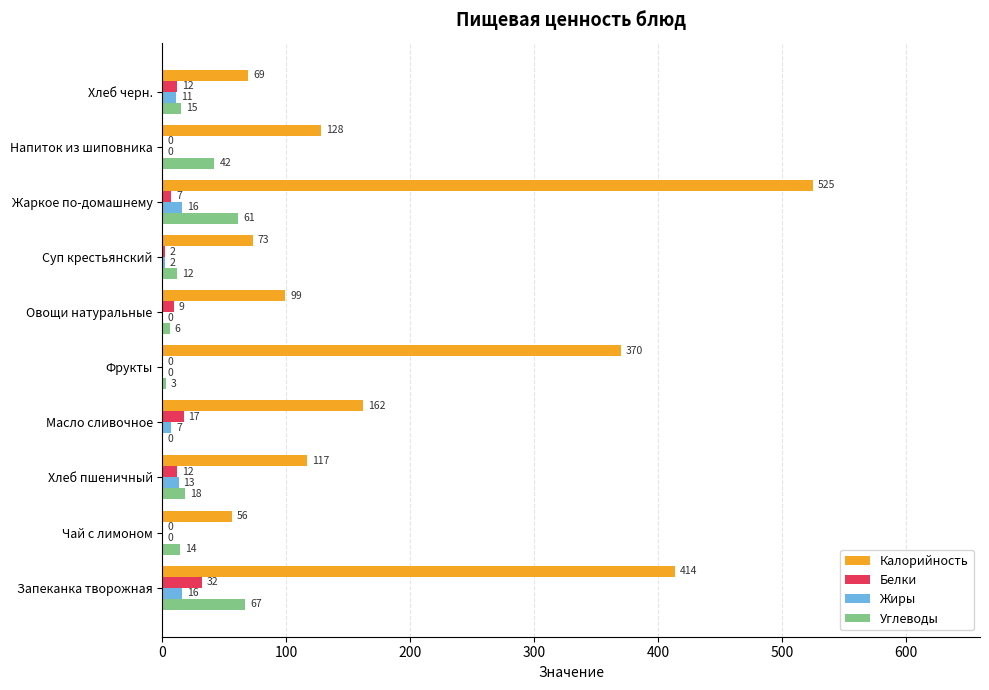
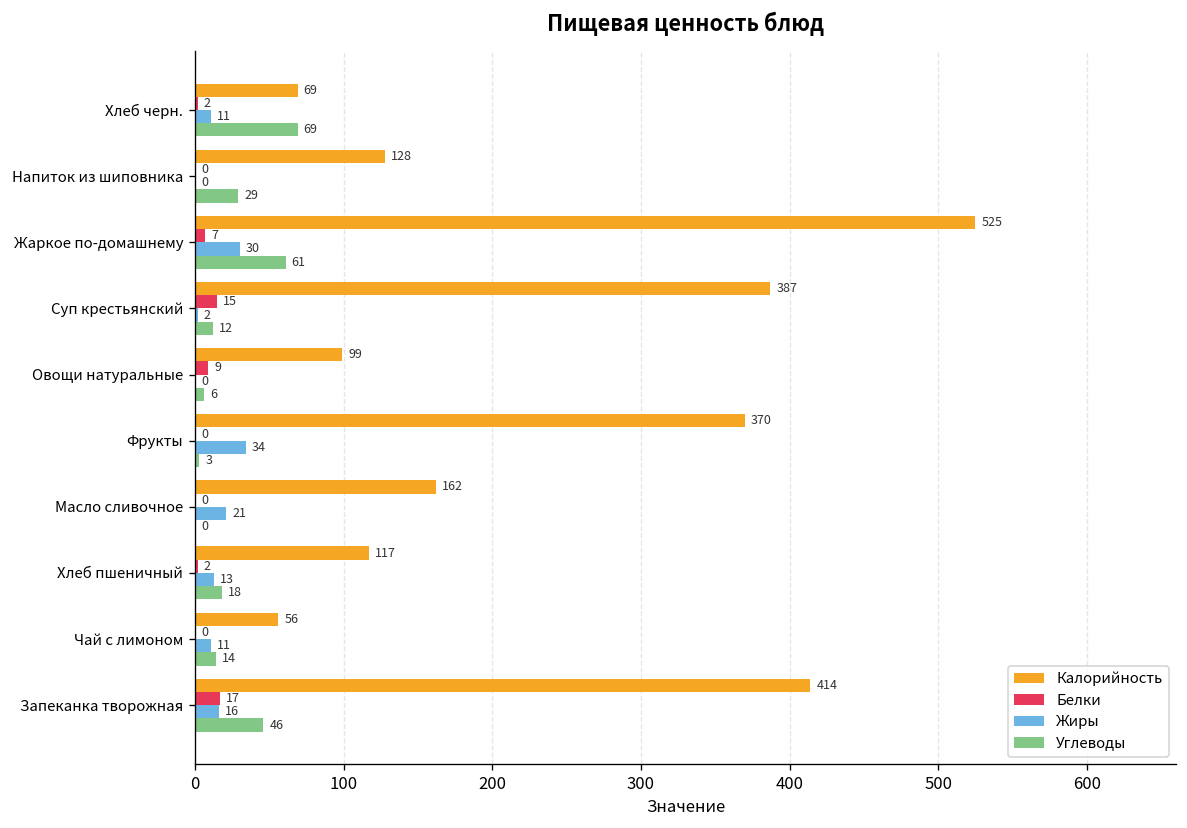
Белки, Хлеб черн.: 12 -> 2
Углеводы, Хлеб черн.: 15 -> 69
Углеводы, Напиток из шиповника: 42 -> 29
Жиры, Жаркое по-домашнему: 16 -> 30
Калорийность, Суп крестьянский: 73 -> 387
Белки, Суп крестьянский: 2 -> 15
Жиры, Фрукты: 0 -> 34
Белки, Масло сливочное: 17 -> 0
Жиры, Масло сливочное: 7 -> 21
Белки, Хлеб пшеничный: 12 -> 2
Жиры, Чай с лимоном: 0 -> 11
Белки, Запеканка творожная: 32 -> 17
Углеводы, Запеканка творожная: 67 -> 46
